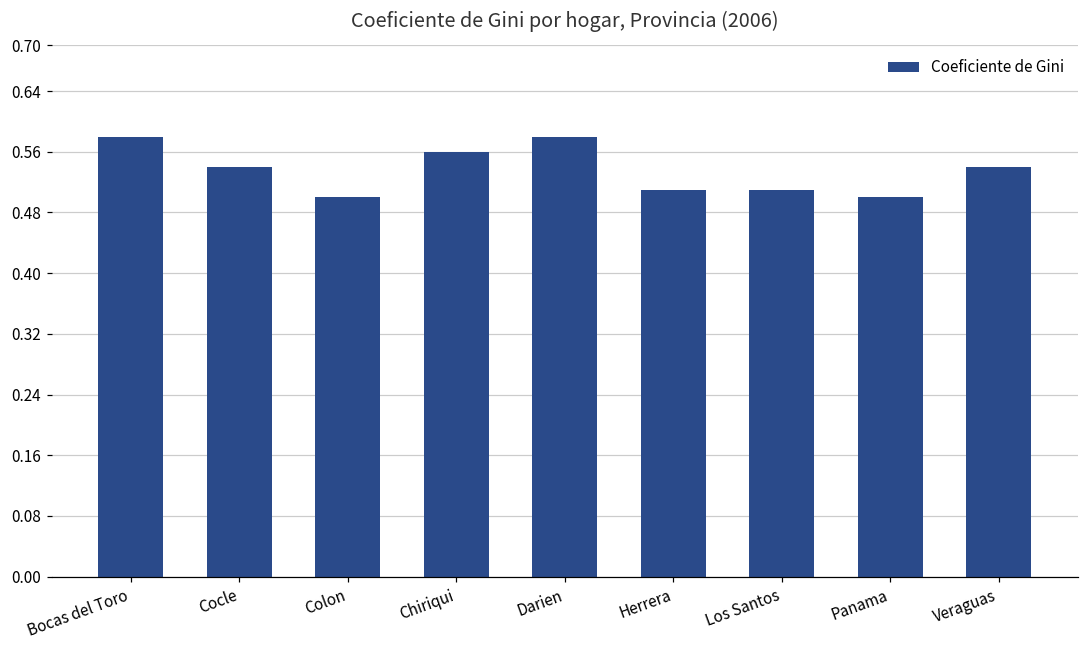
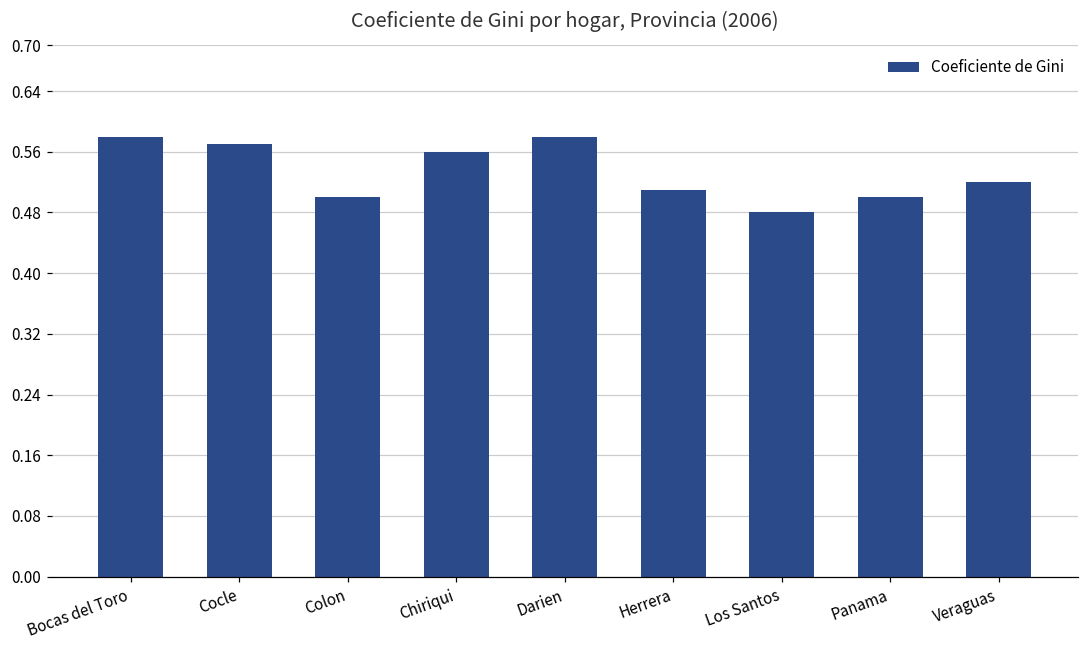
Cocle: 0.54 -> 0.57
Los Santos: 0.51 -> 0.48
Veraguas: 0.54 -> 0.52
